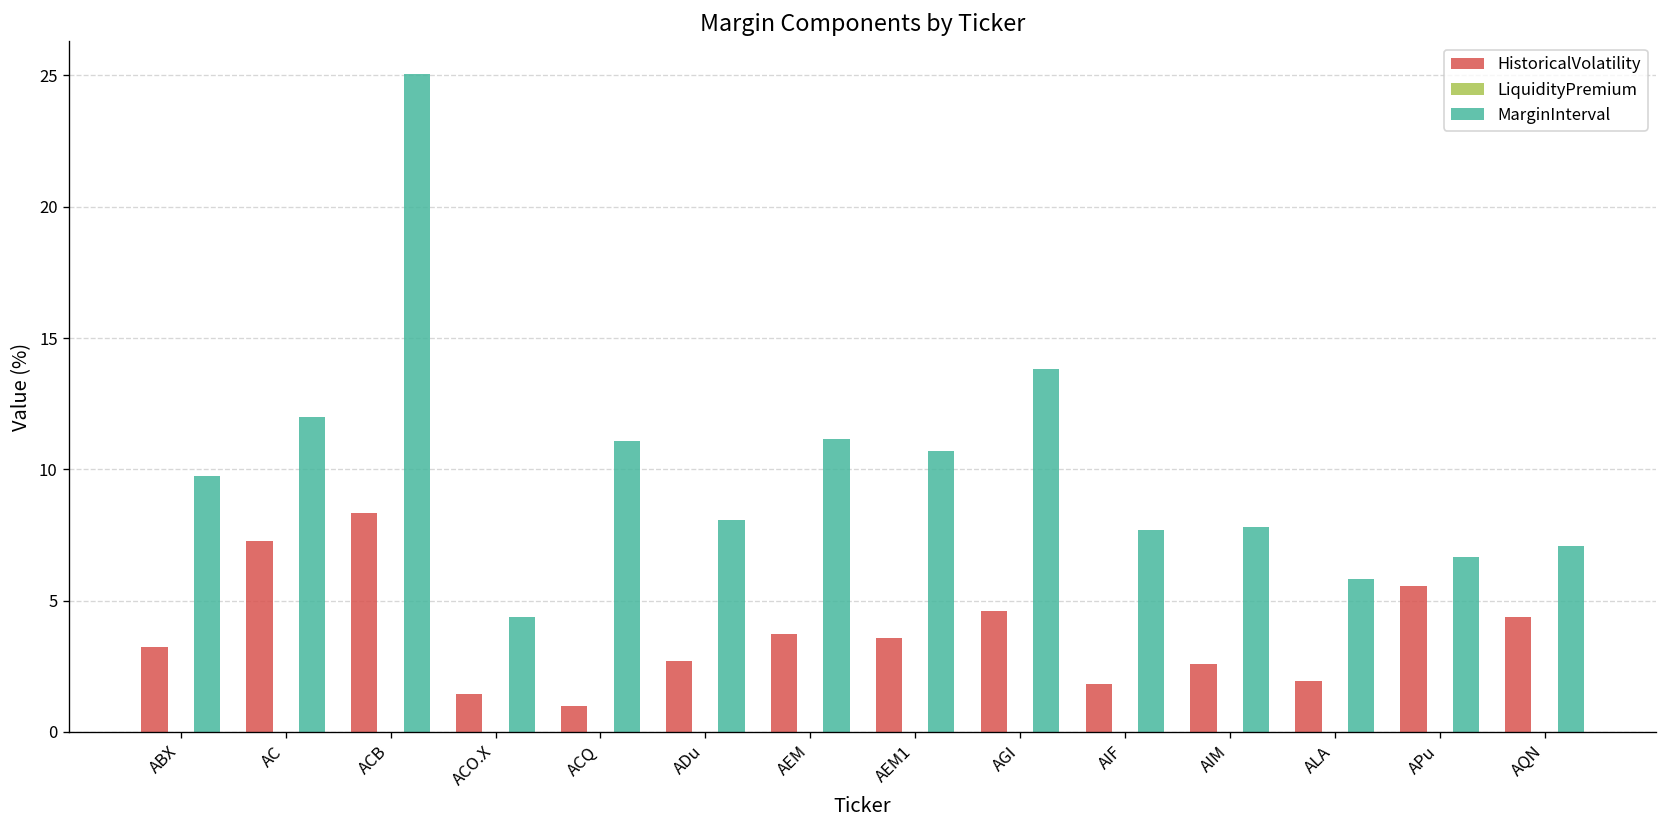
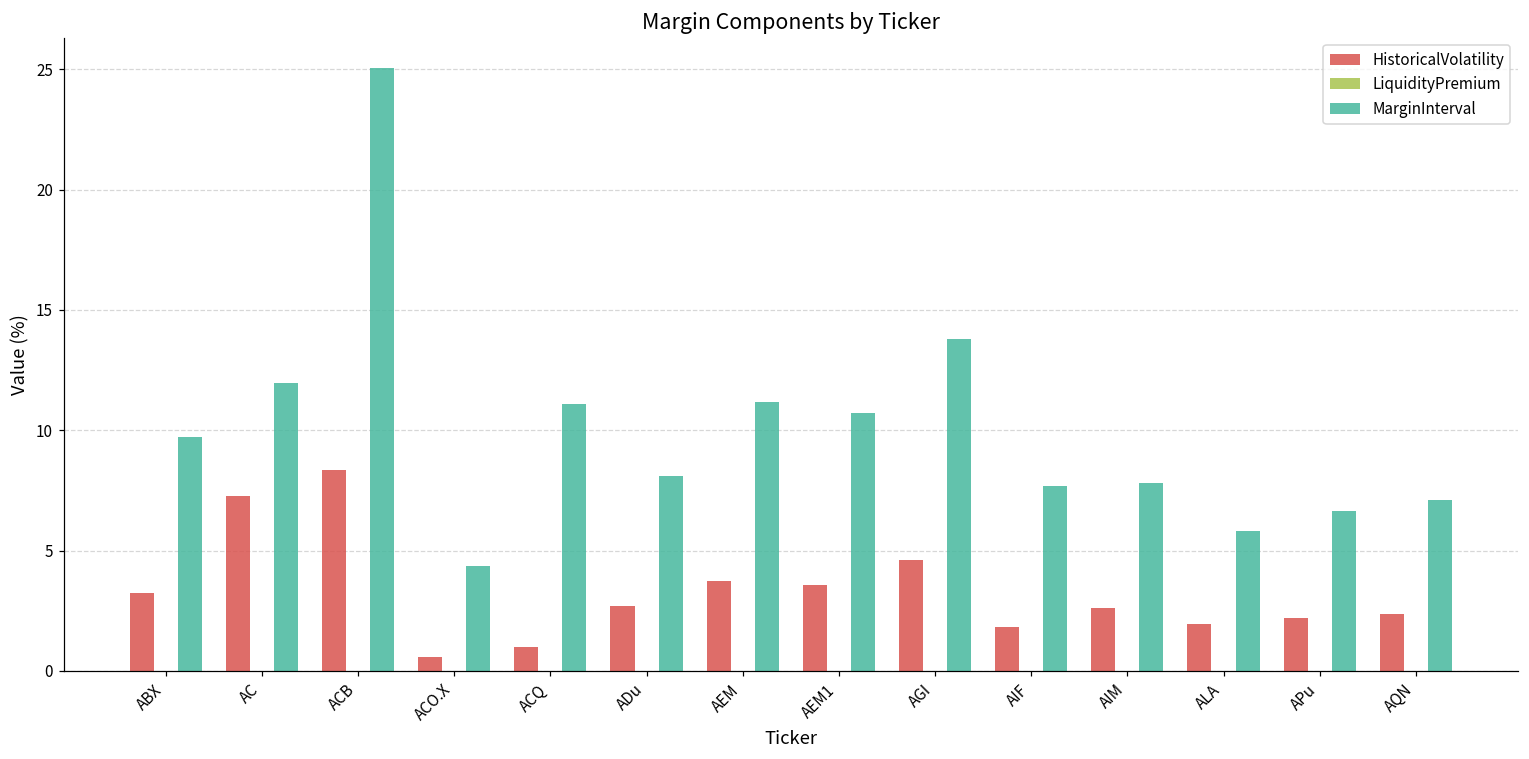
HistoricalVolatility, ACO.X: 1.5 -> 0.6
HistoricalVolatility, APu: 5.6 -> 2.2
HistoricalVolatility, AQN: 4.4 -> 2.4
